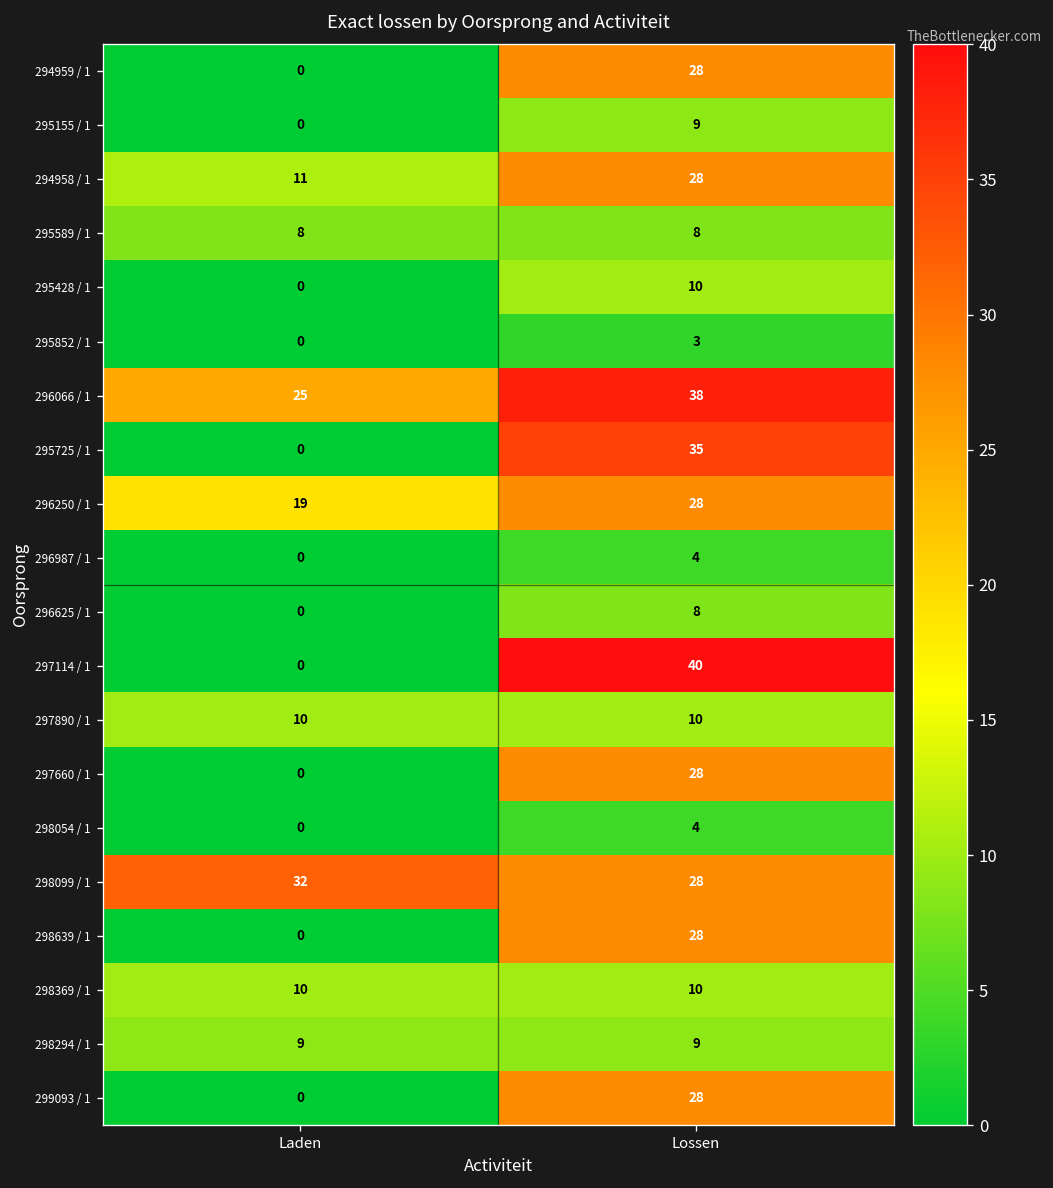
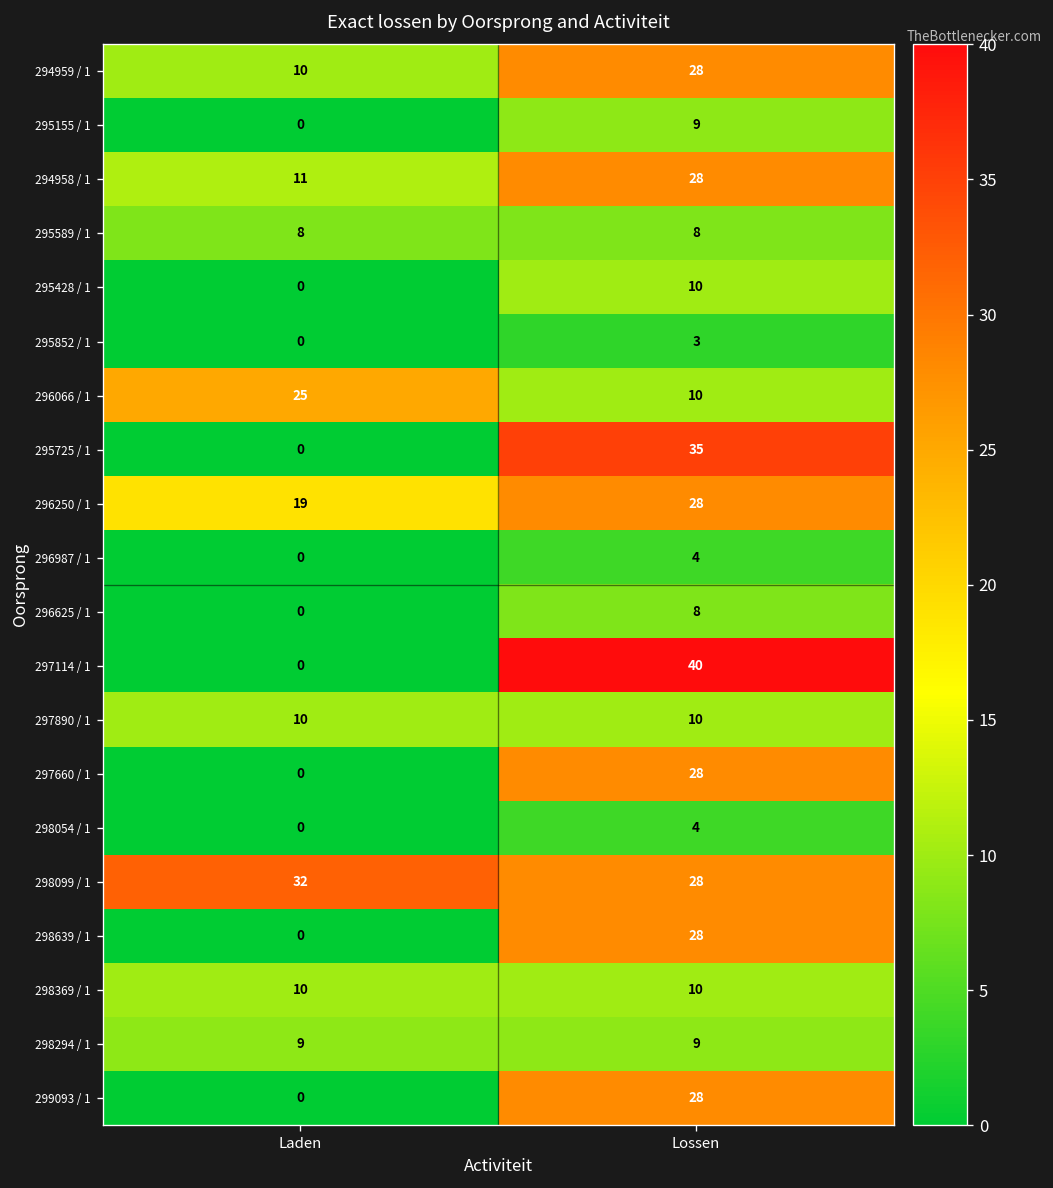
294959 / 1, Laden: 0 -> 10
296066 / 1, Lossen: 38 -> 10
